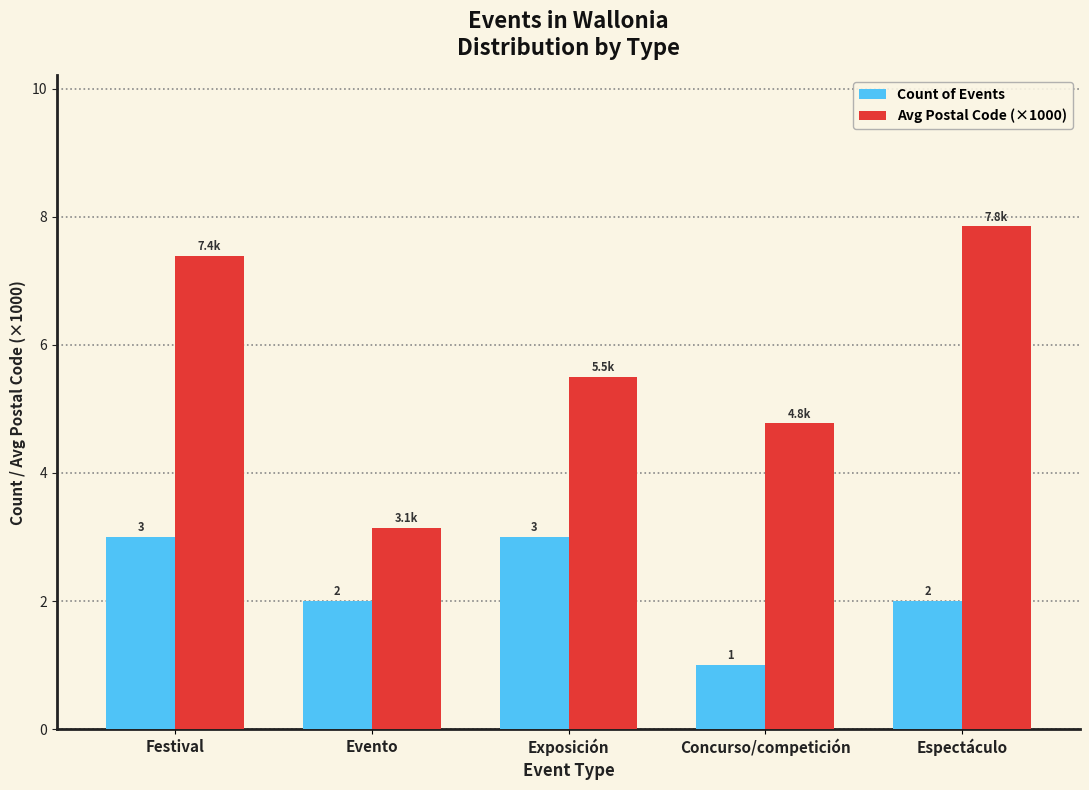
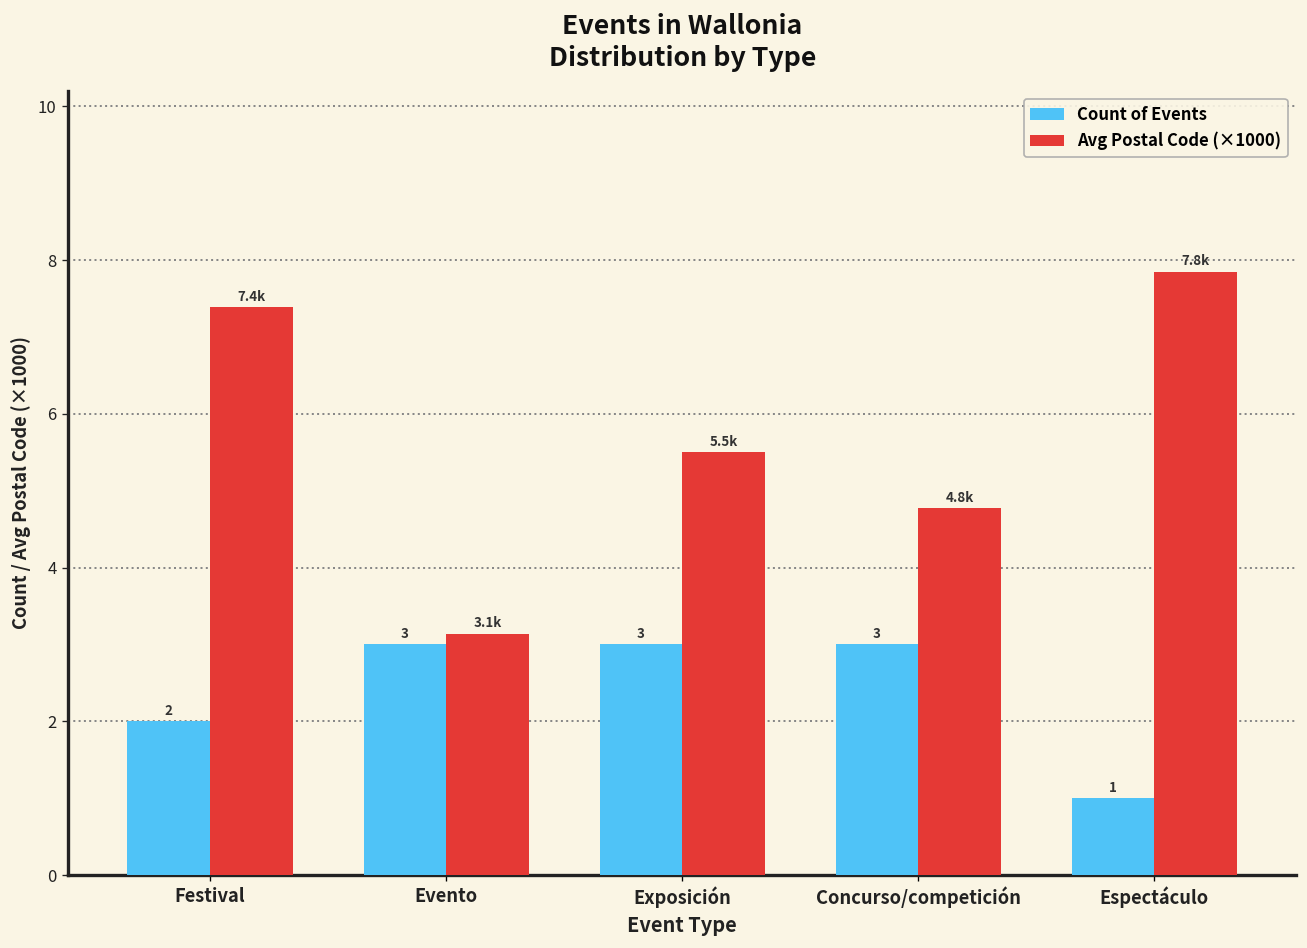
Count of Events, Festival: 3 -> 2
Count of Events, Evento: 2 -> 3
Count of Events, Concurso/competición: 1 -> 3
Count of Events, Espectáculo: 2 -> 1
